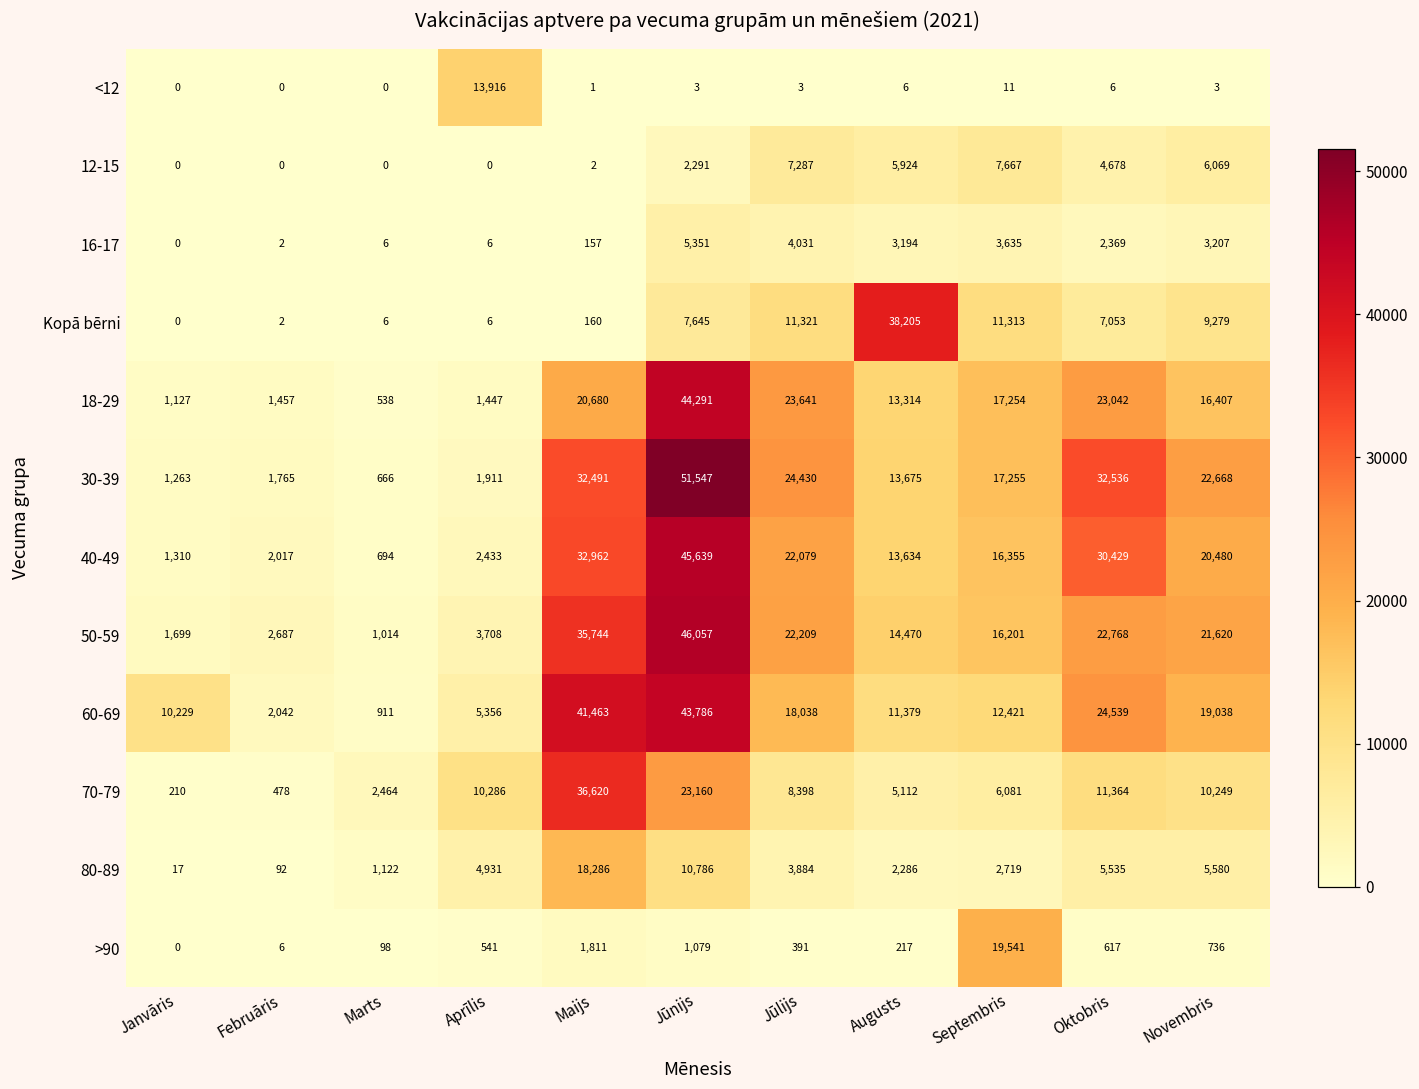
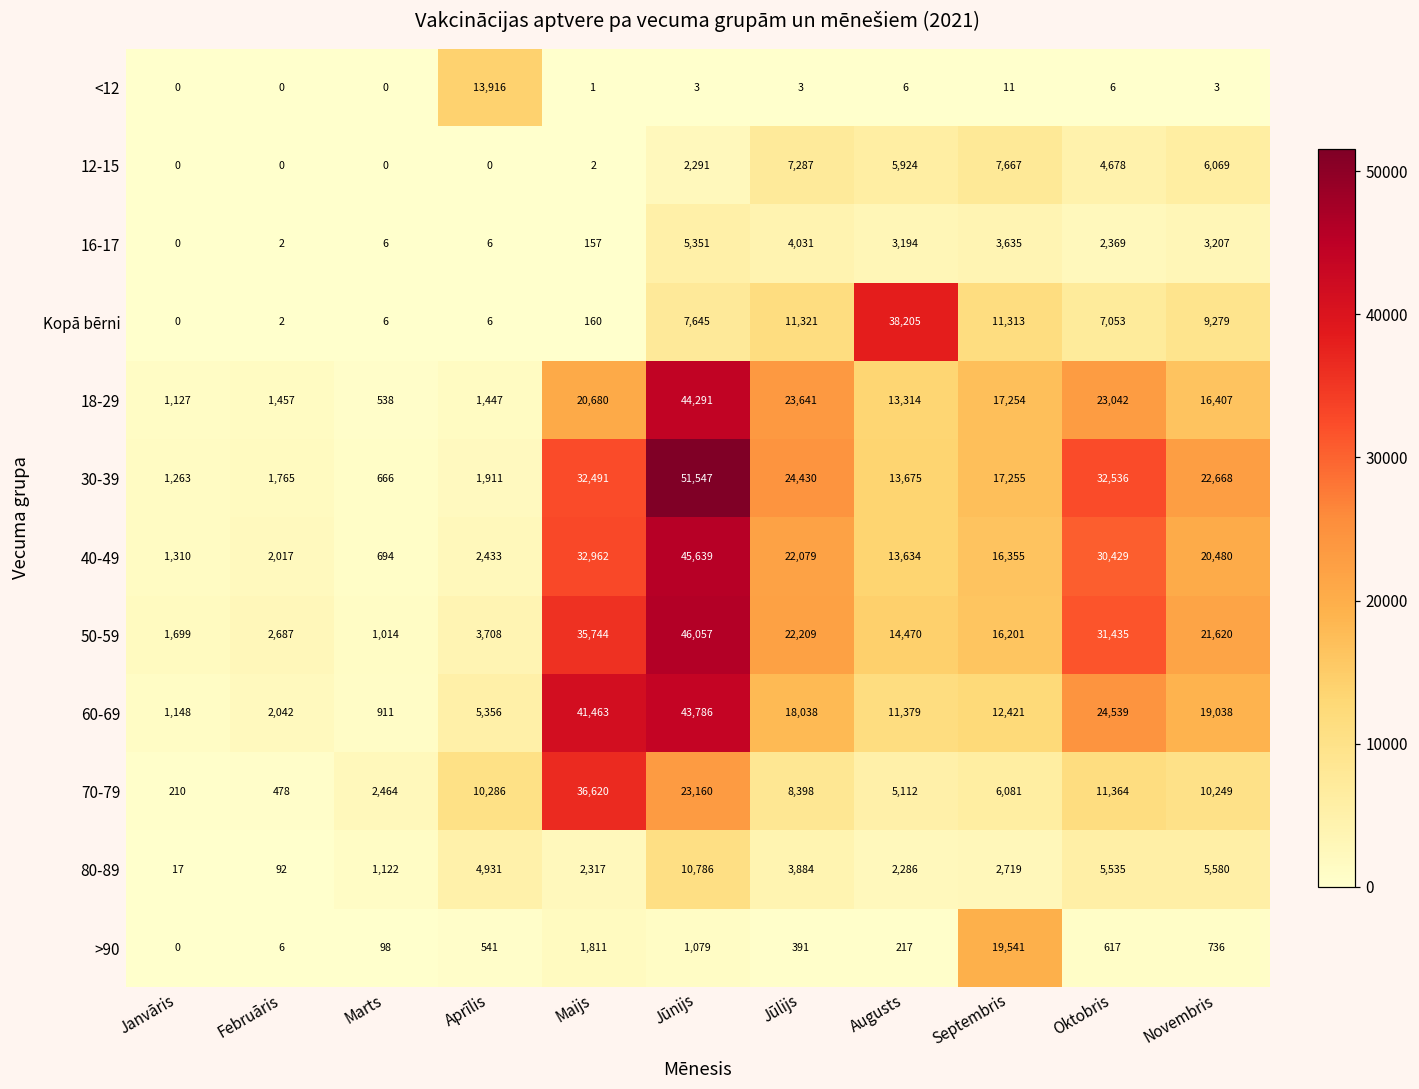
50-59, Oktobris: 22,768 -> 31,435
60-69, Janvāris: 10,229 -> 1,148
80-89, Maijs: 18,286 -> 2,317
